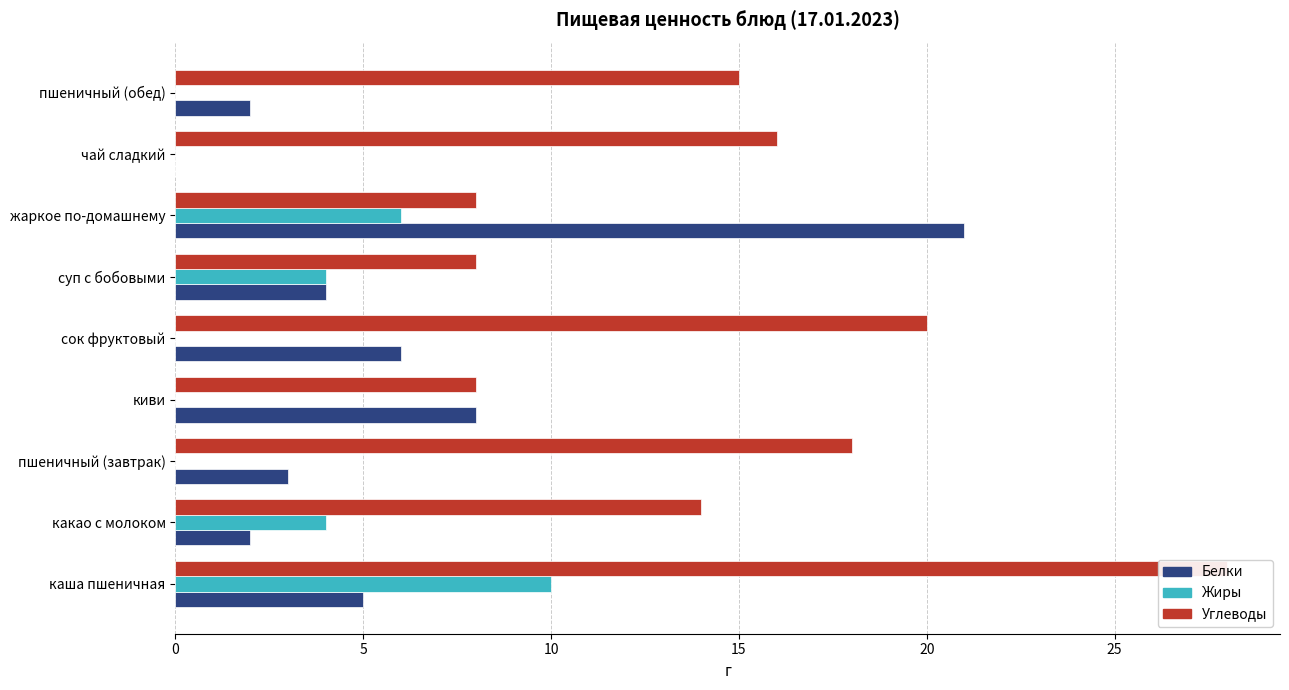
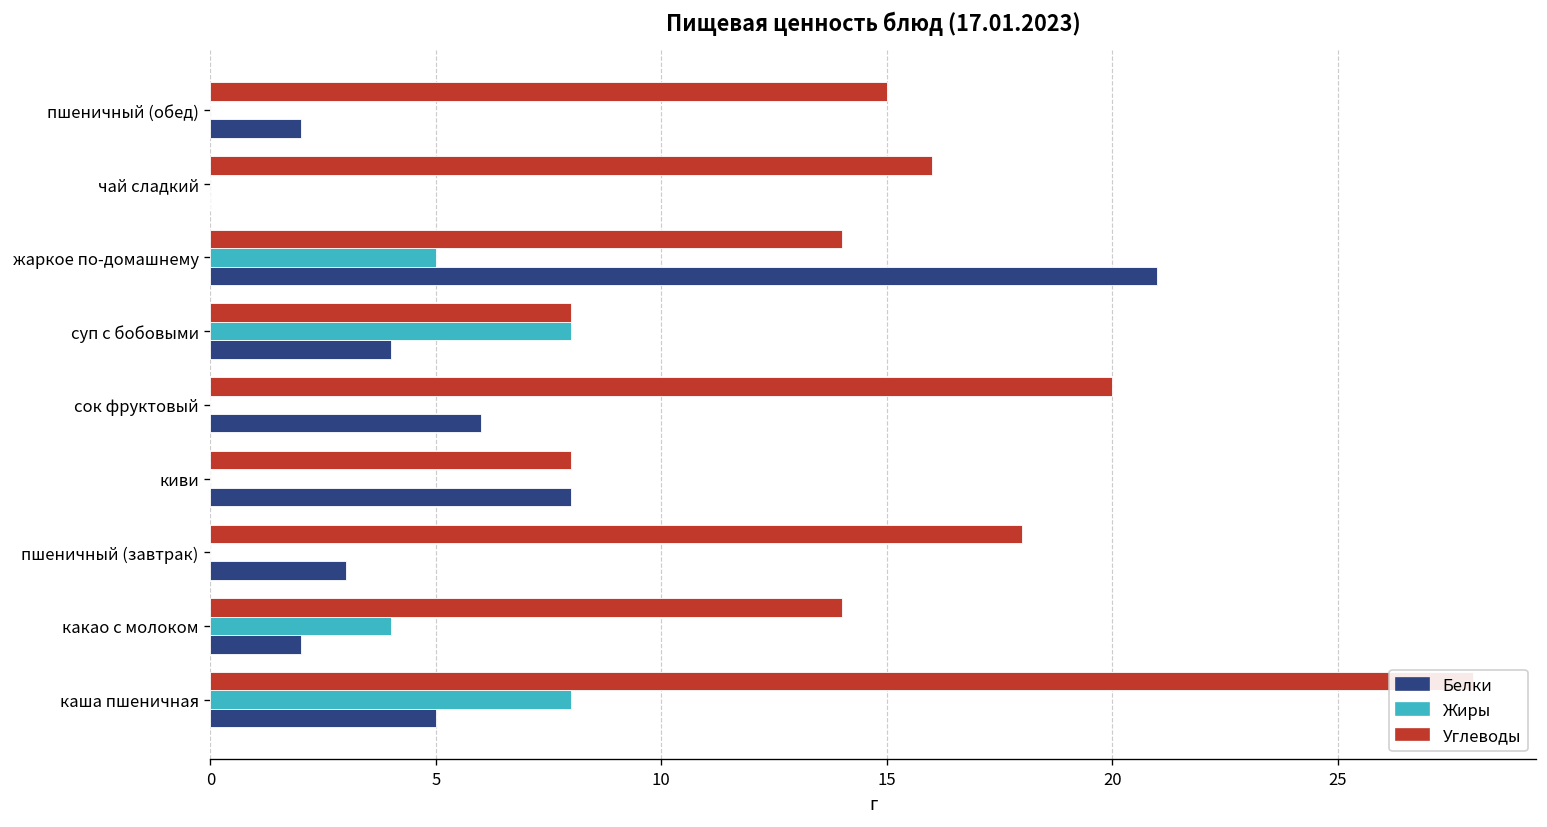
Углеводы, жаркое по-домашнему: 8 -> 14
Жиры, жаркое по-домашнему: 6 -> 5
Жиры, суп с бобовыми: 4 -> 8
Жиры, каша пшеничная: 10 -> 8
